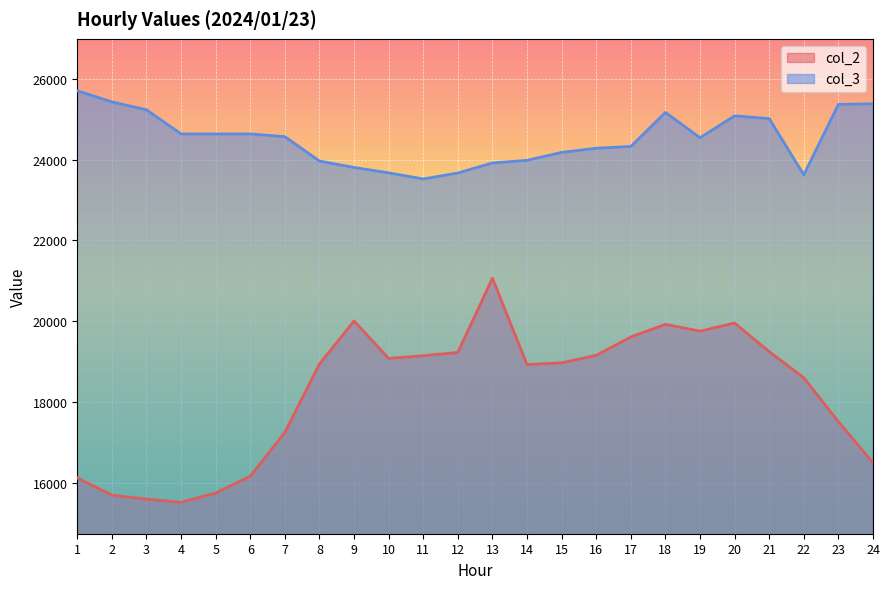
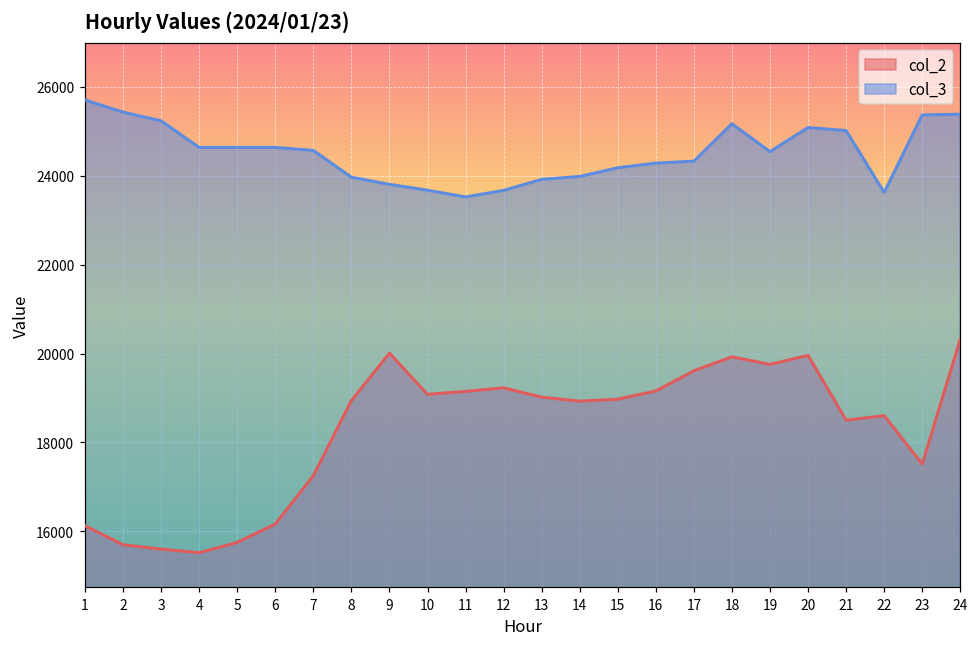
col_2, 13: 21100 -> 19000
col_2, 21: 19200 -> 18500
col_2, 24: 16500 -> 20300
